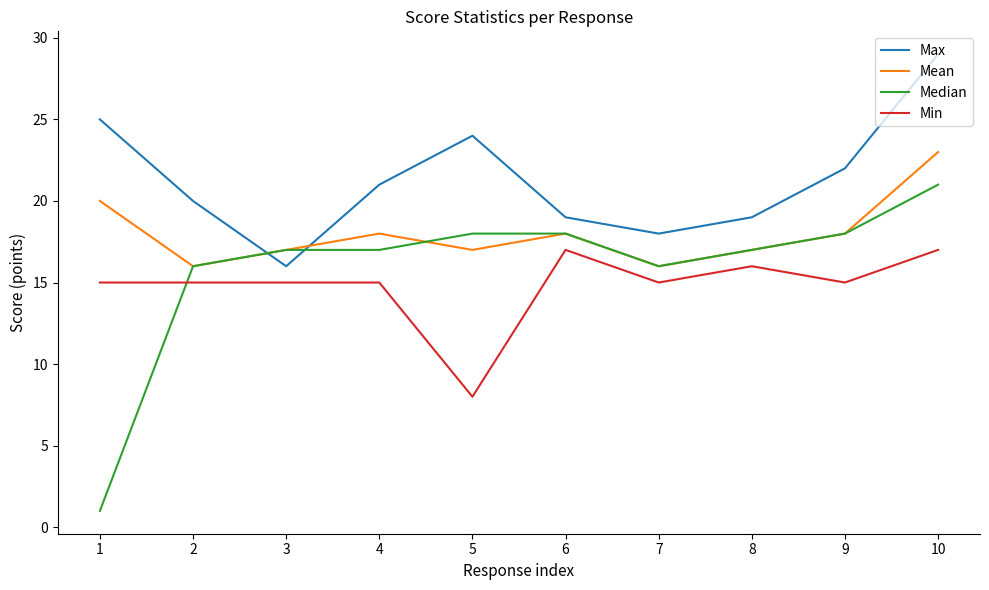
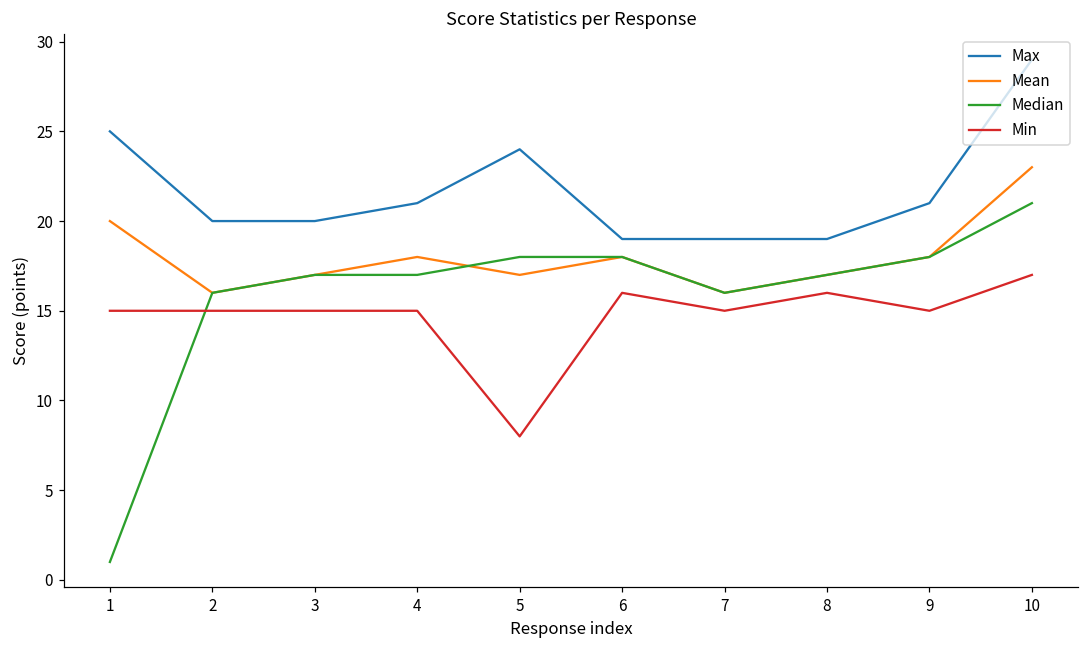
Max, 3: 16 -> 20
Min, 6: 17 -> 16
Max, 7: 18 -> 19
Max, 9: 22 -> 21
